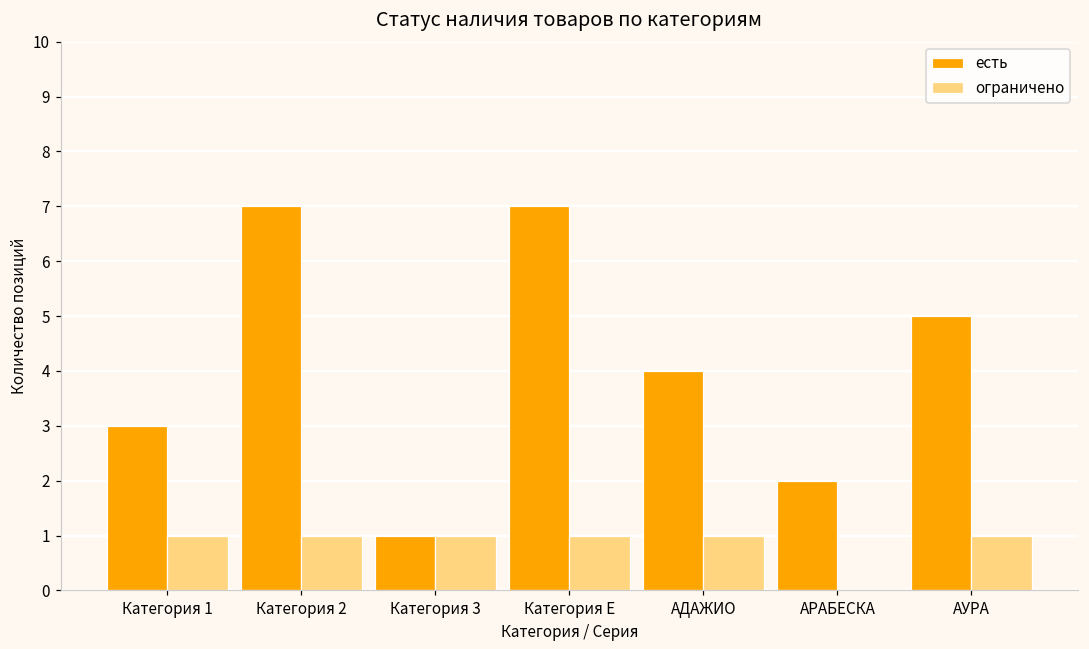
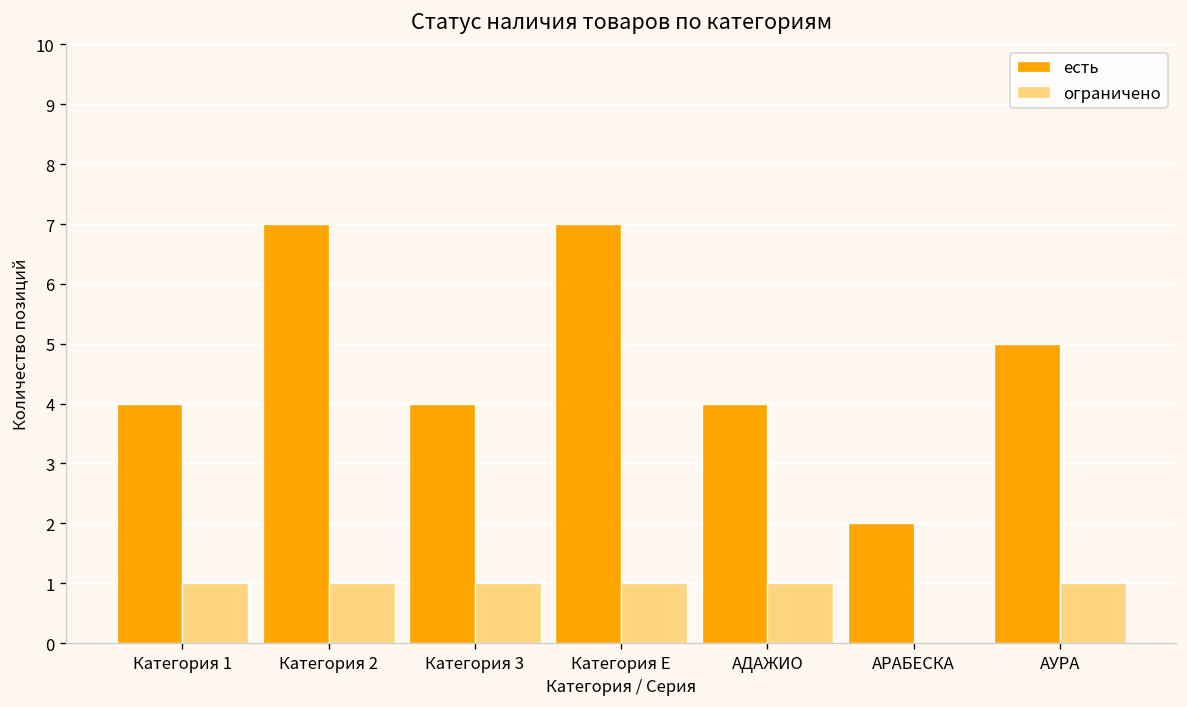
есть, Категория 1: 3 -> 4
есть, Категория 3: 1 -> 4
